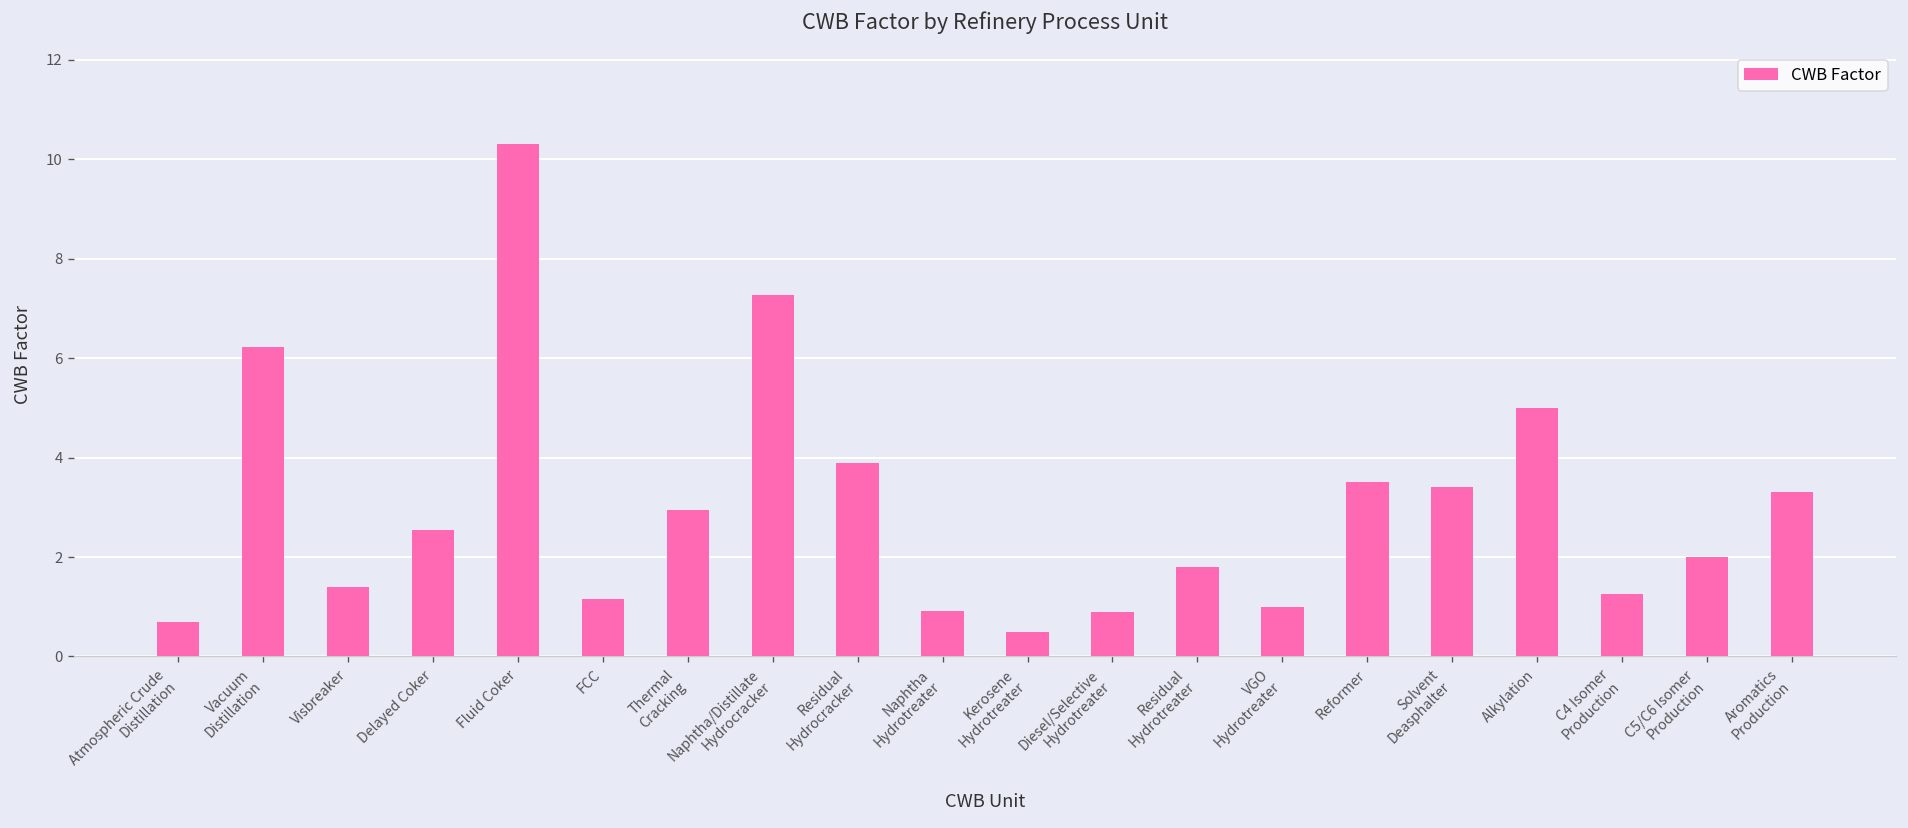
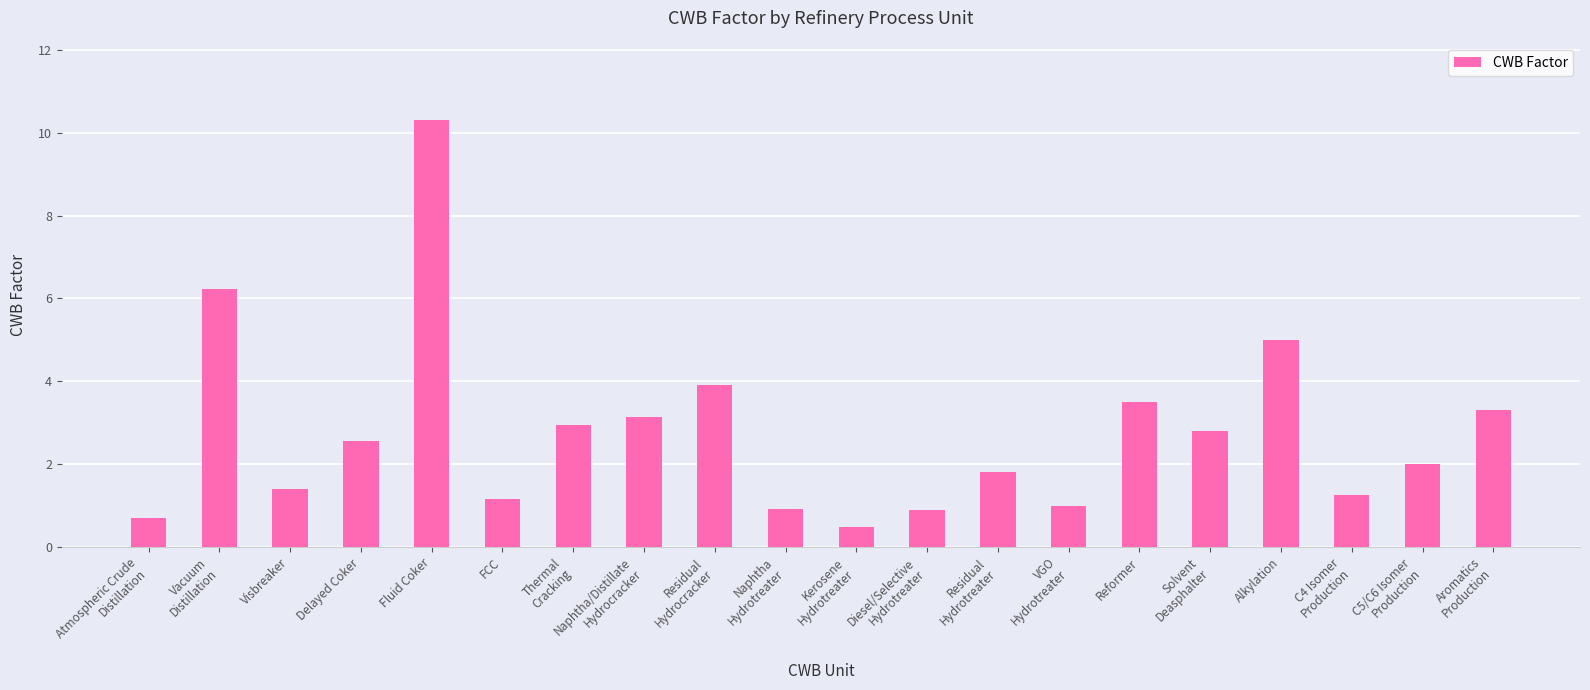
Naphtha/Distillate Hydrocracker: 7.3 -> 3.2
Solvent Deasphalter: 3.4 -> 2.8
